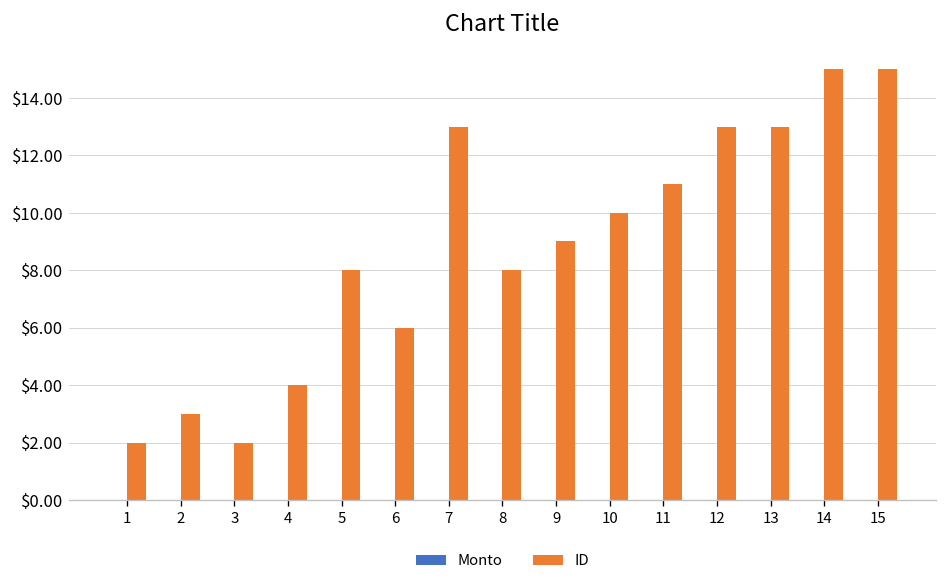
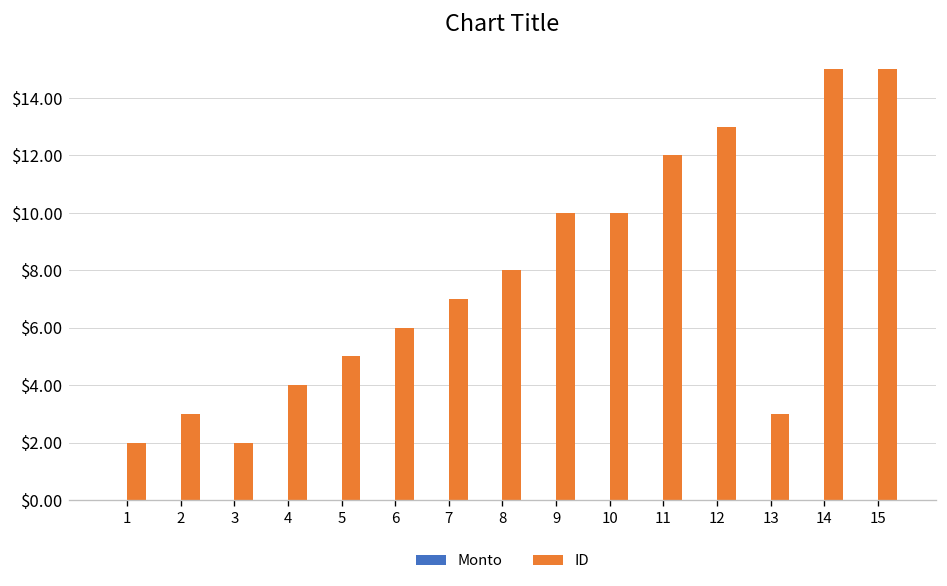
ID, 5: $8 -> $5
ID, 7: $13 -> $7
ID, 9: $9 -> $10
ID, 11: $11 -> $12
ID, 13: $13 -> $3
